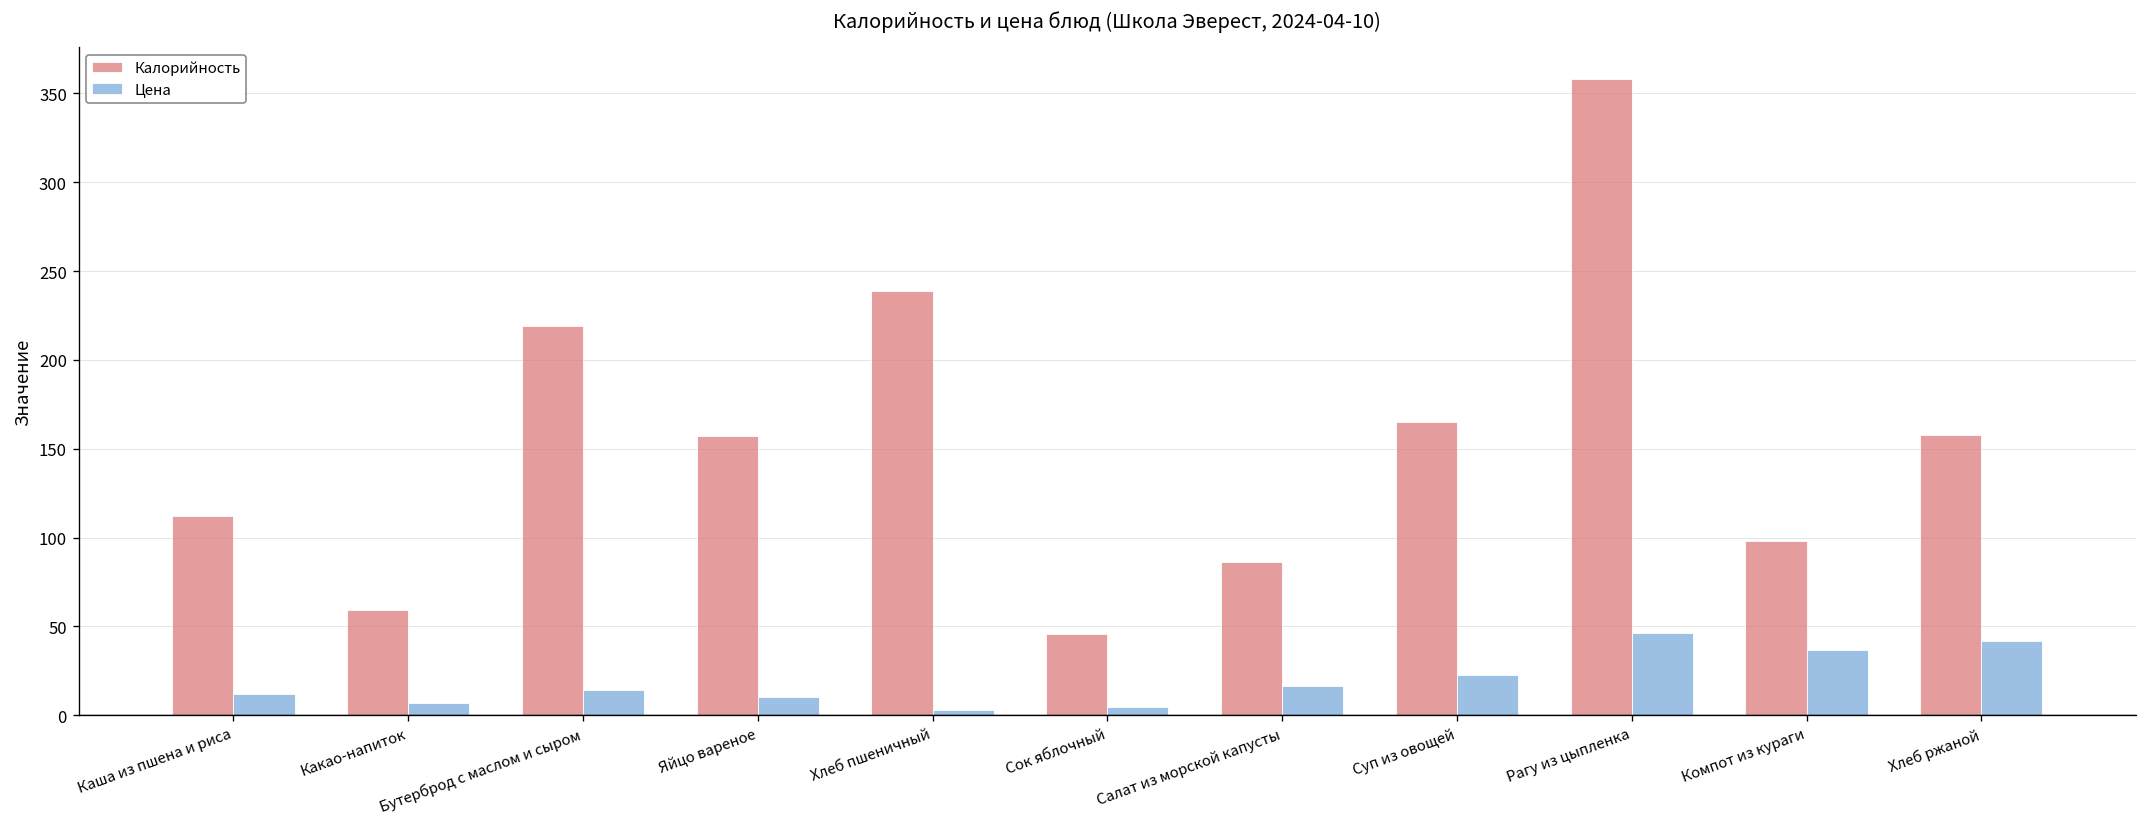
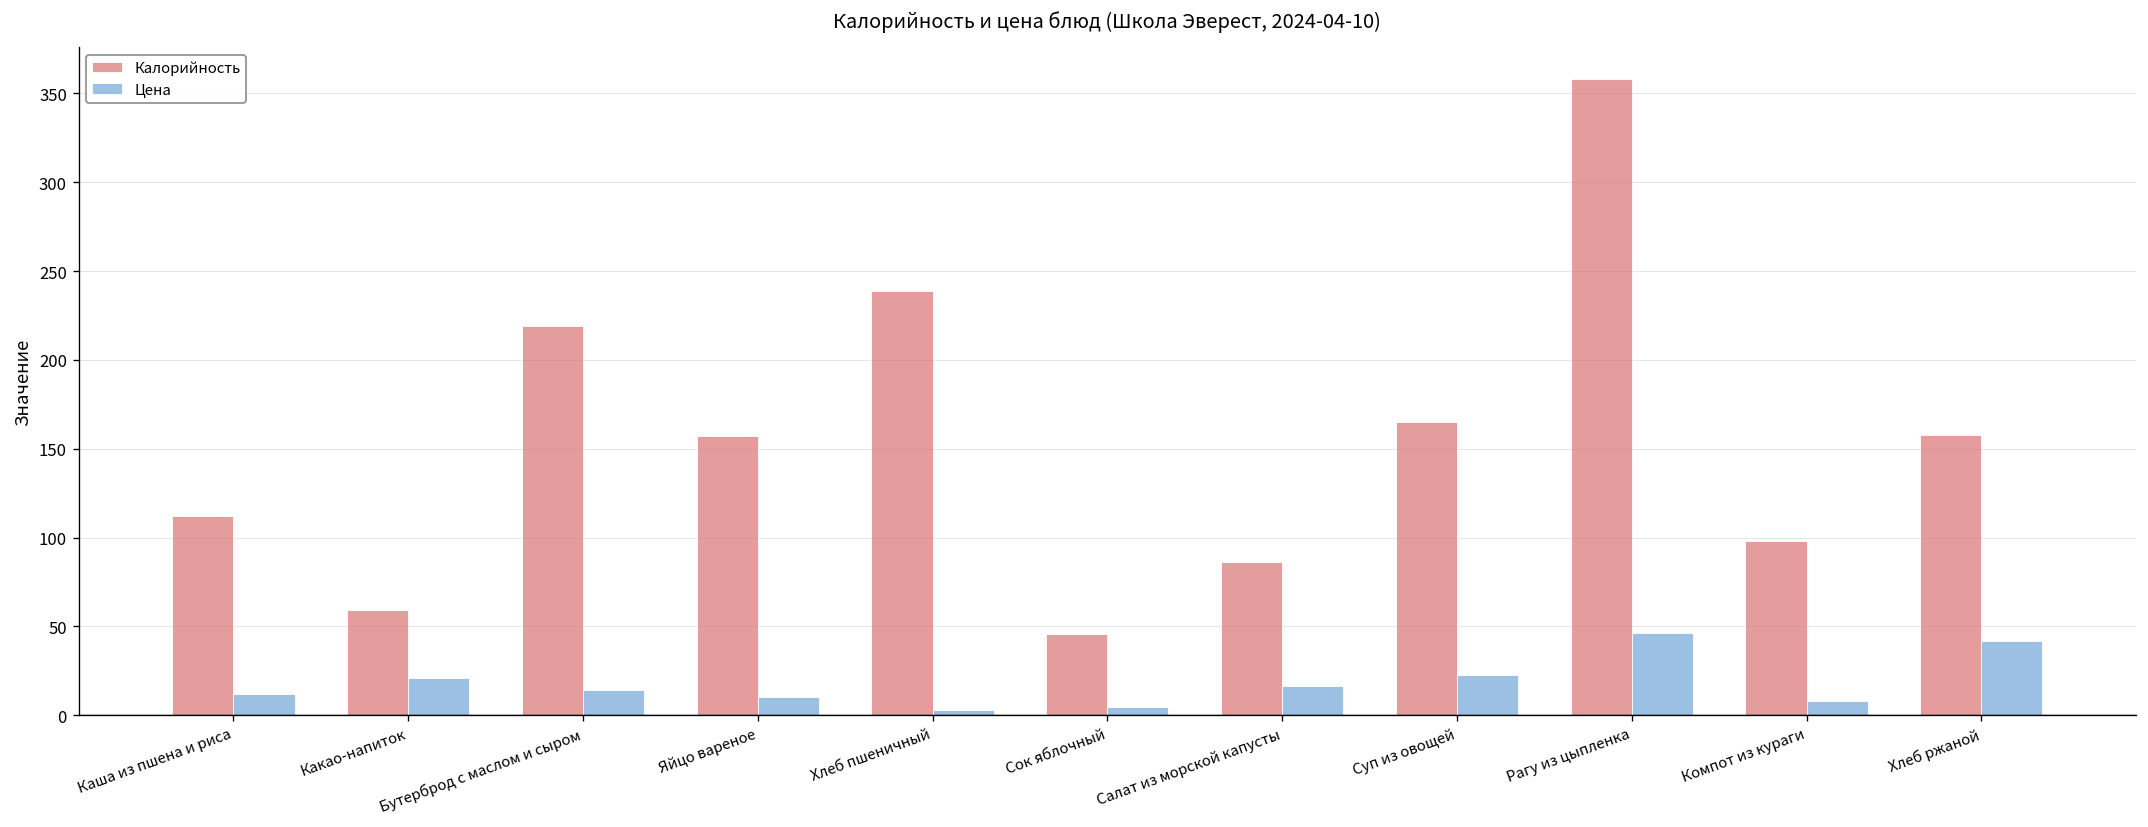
Цена, Какао-напиток: 7 -> 21
Цена, Компот из кураги: 37 -> 8
